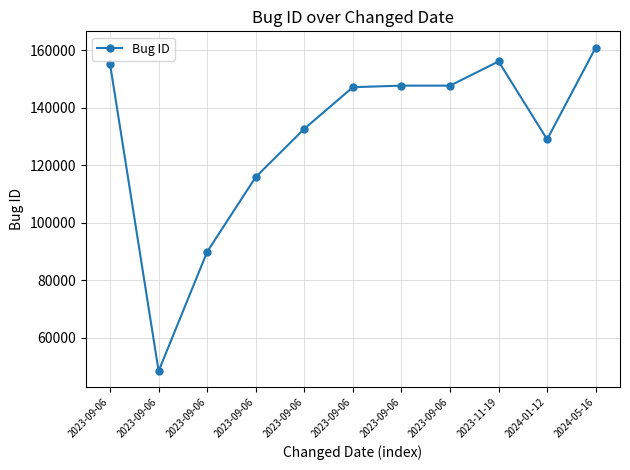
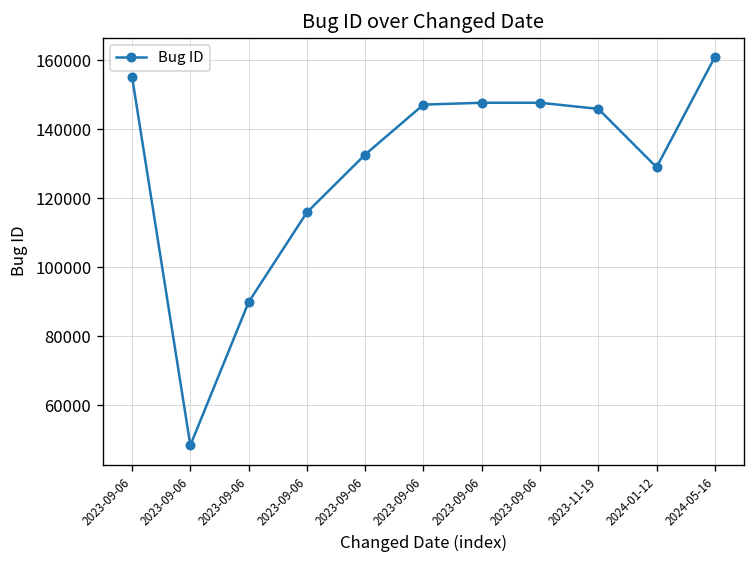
2023-11-19: 156000 -> 146000
